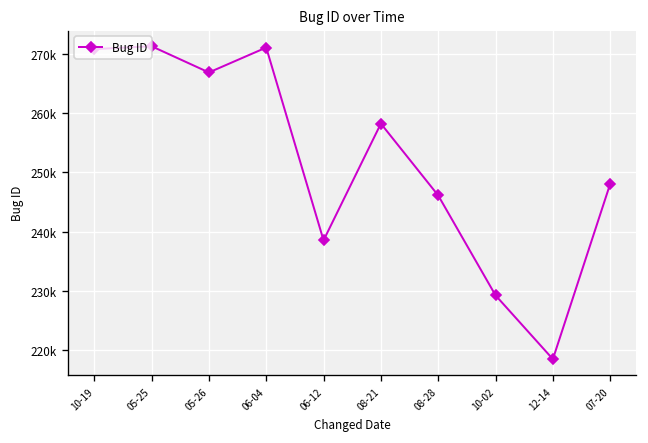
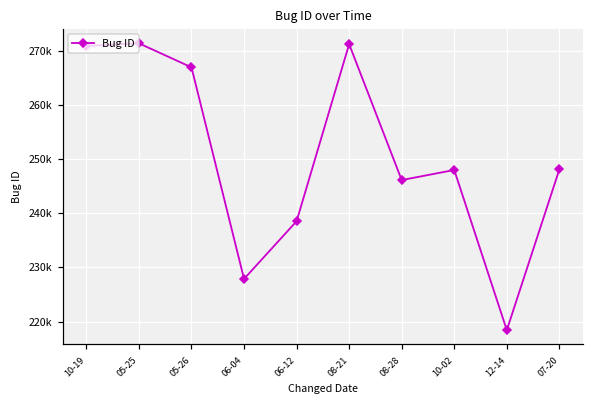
06-04: 271000 -> 228000
08-21: 258000 -> 271000
10-02: 229000 -> 248000
